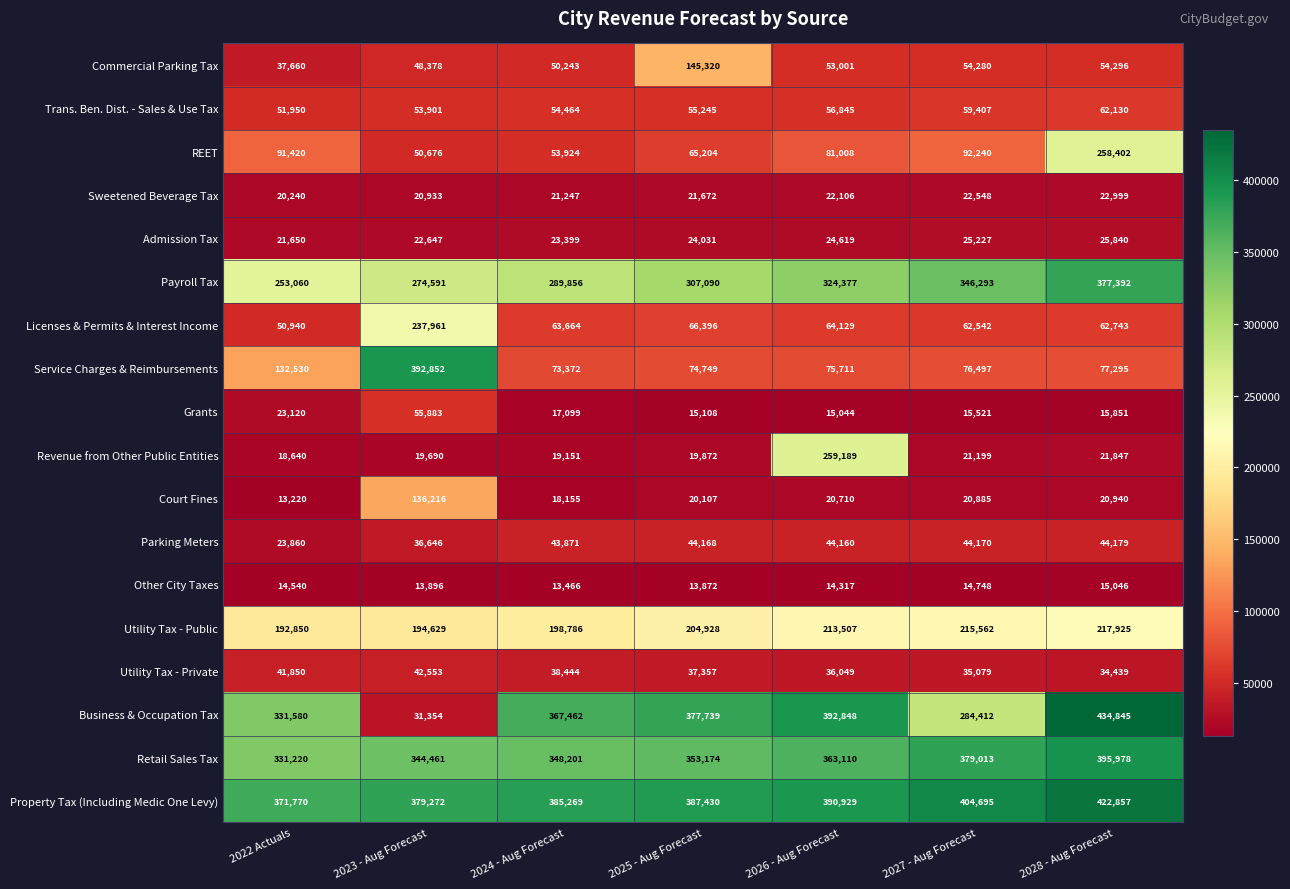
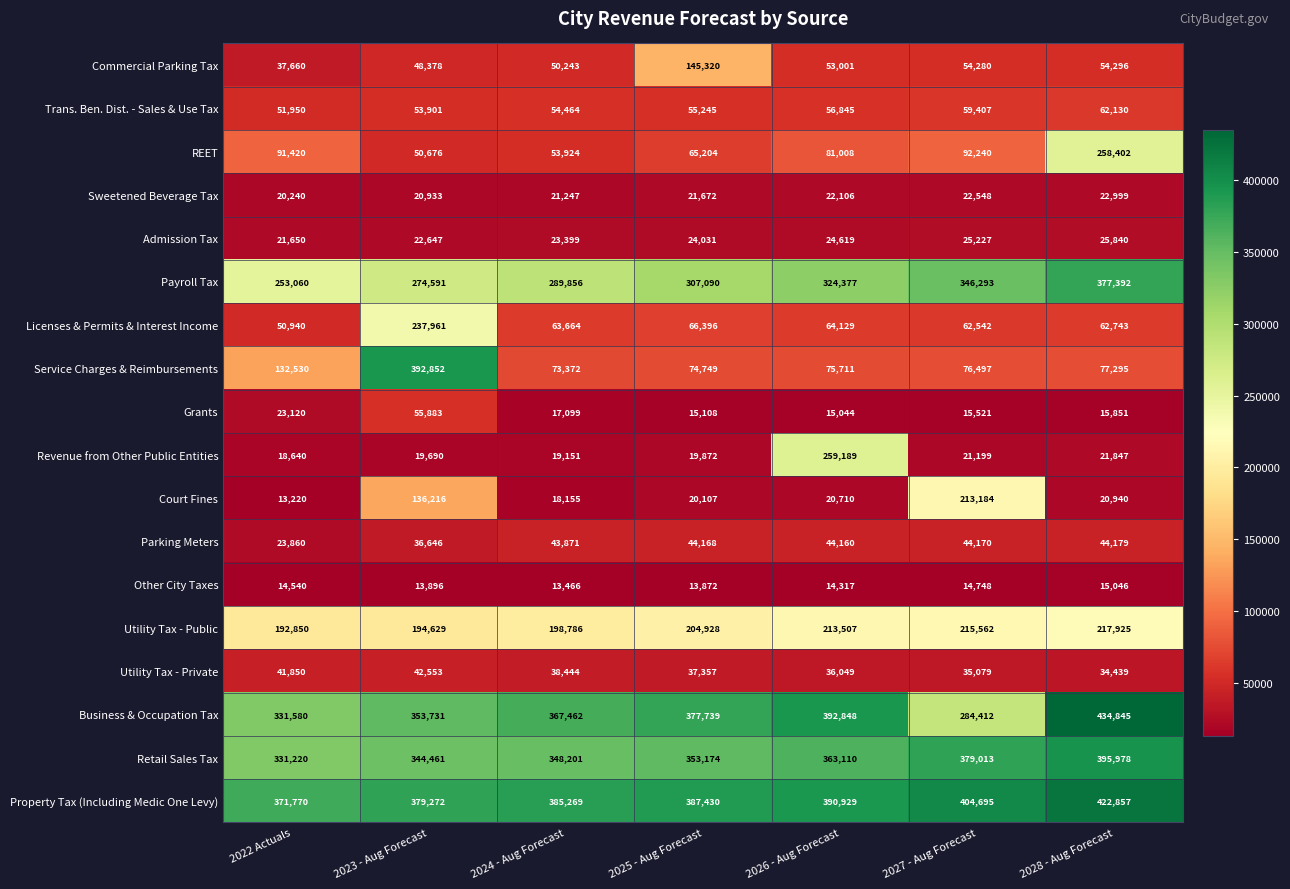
Court Fines, 2027 - Aug Forecast: 20,885 -> 213,184
Business & Occupation Tax, 2023 - Aug Forecast: 31,354 -> 353,731
